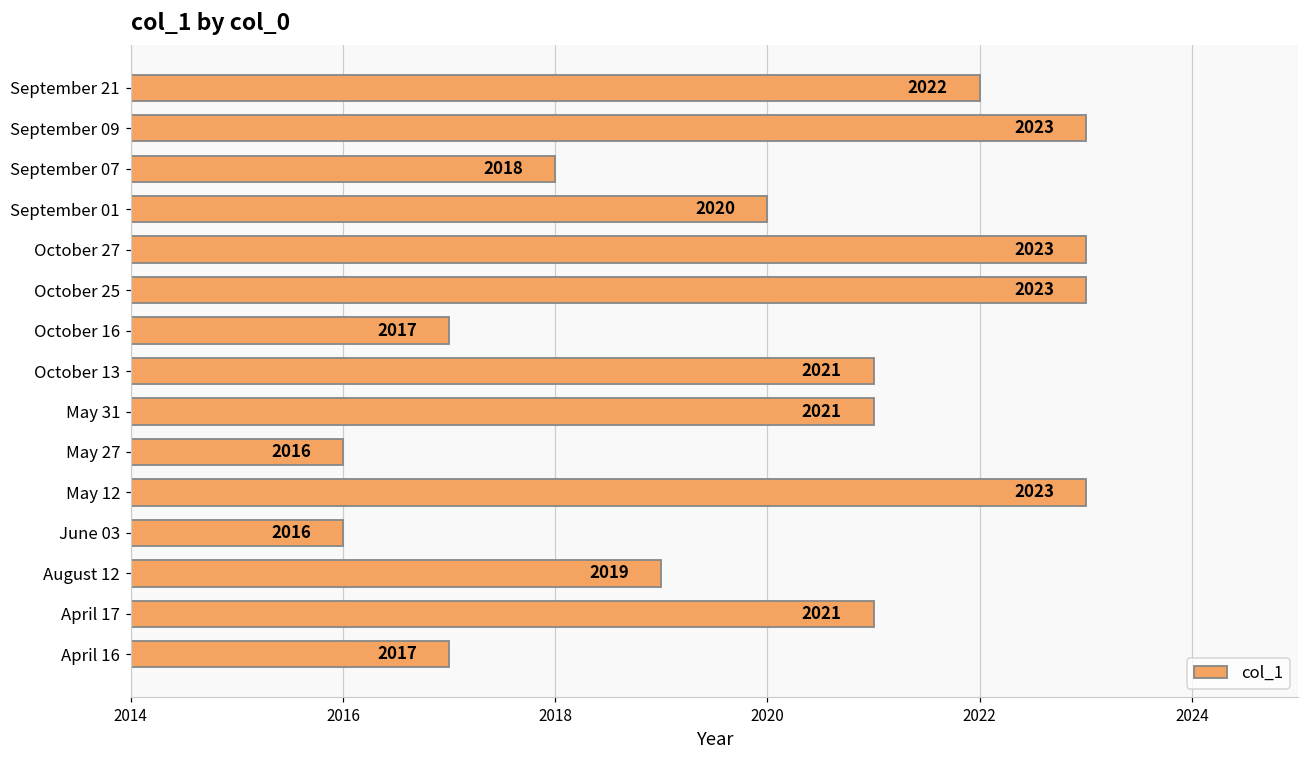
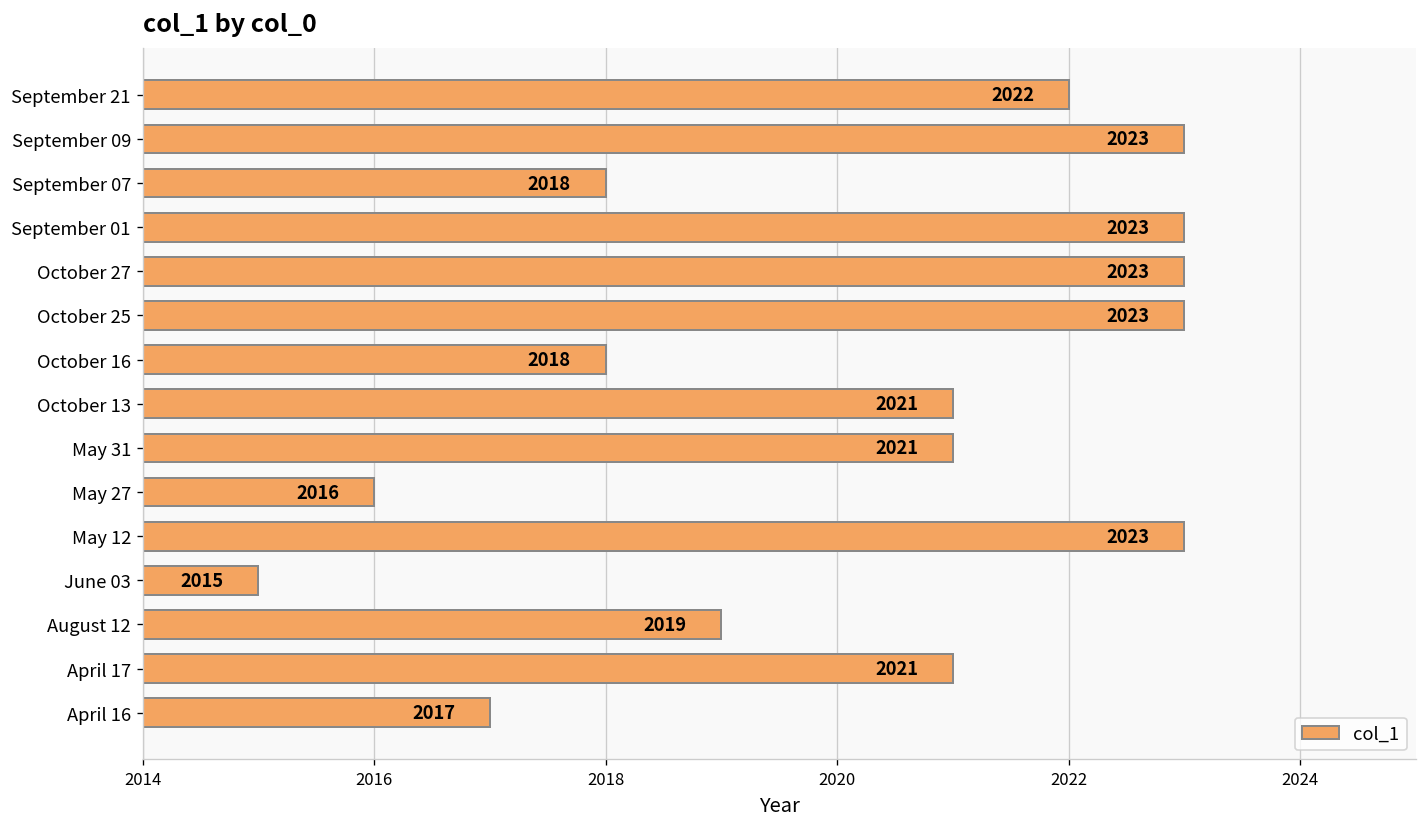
September 01: 2020 -> 2023
October 16: 2017 -> 2018
June 03: 2016 -> 2015
